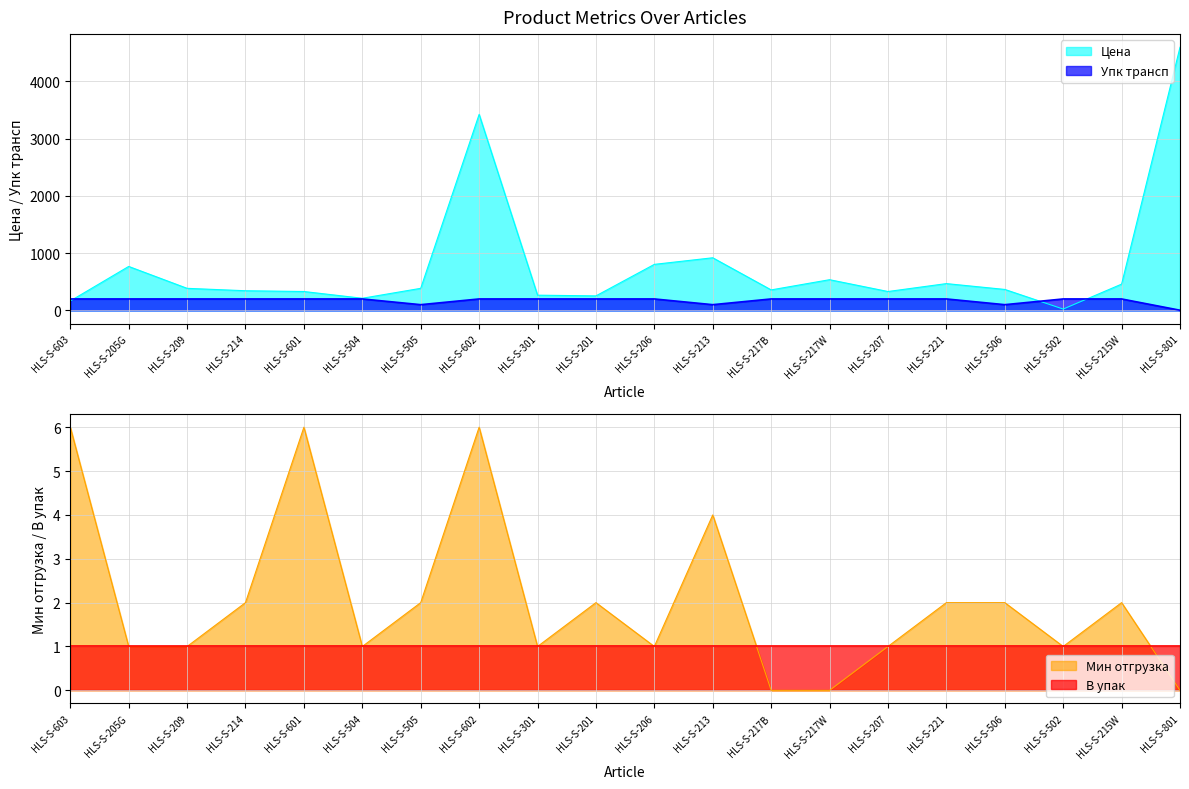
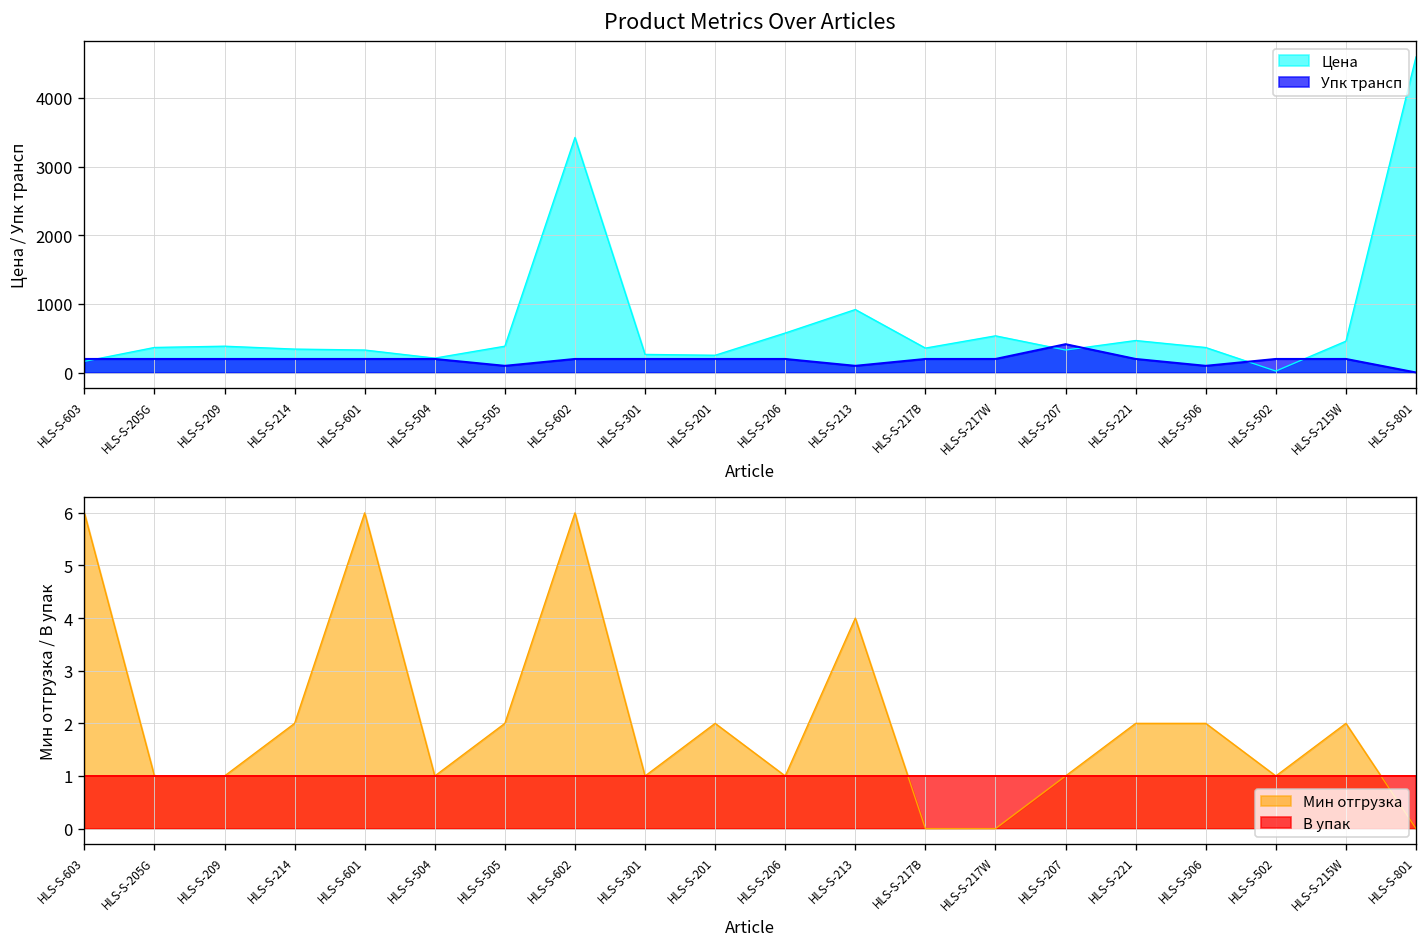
Product Metrics Over Articles, Цена, HLS-S-205G: 800 -> 400
Product Metrics Over Articles, Цена, HLS-S-206: 800 -> 600
Product Metrics Over Articles, Упк трансп, HLS-S-207: 200 -> 400
